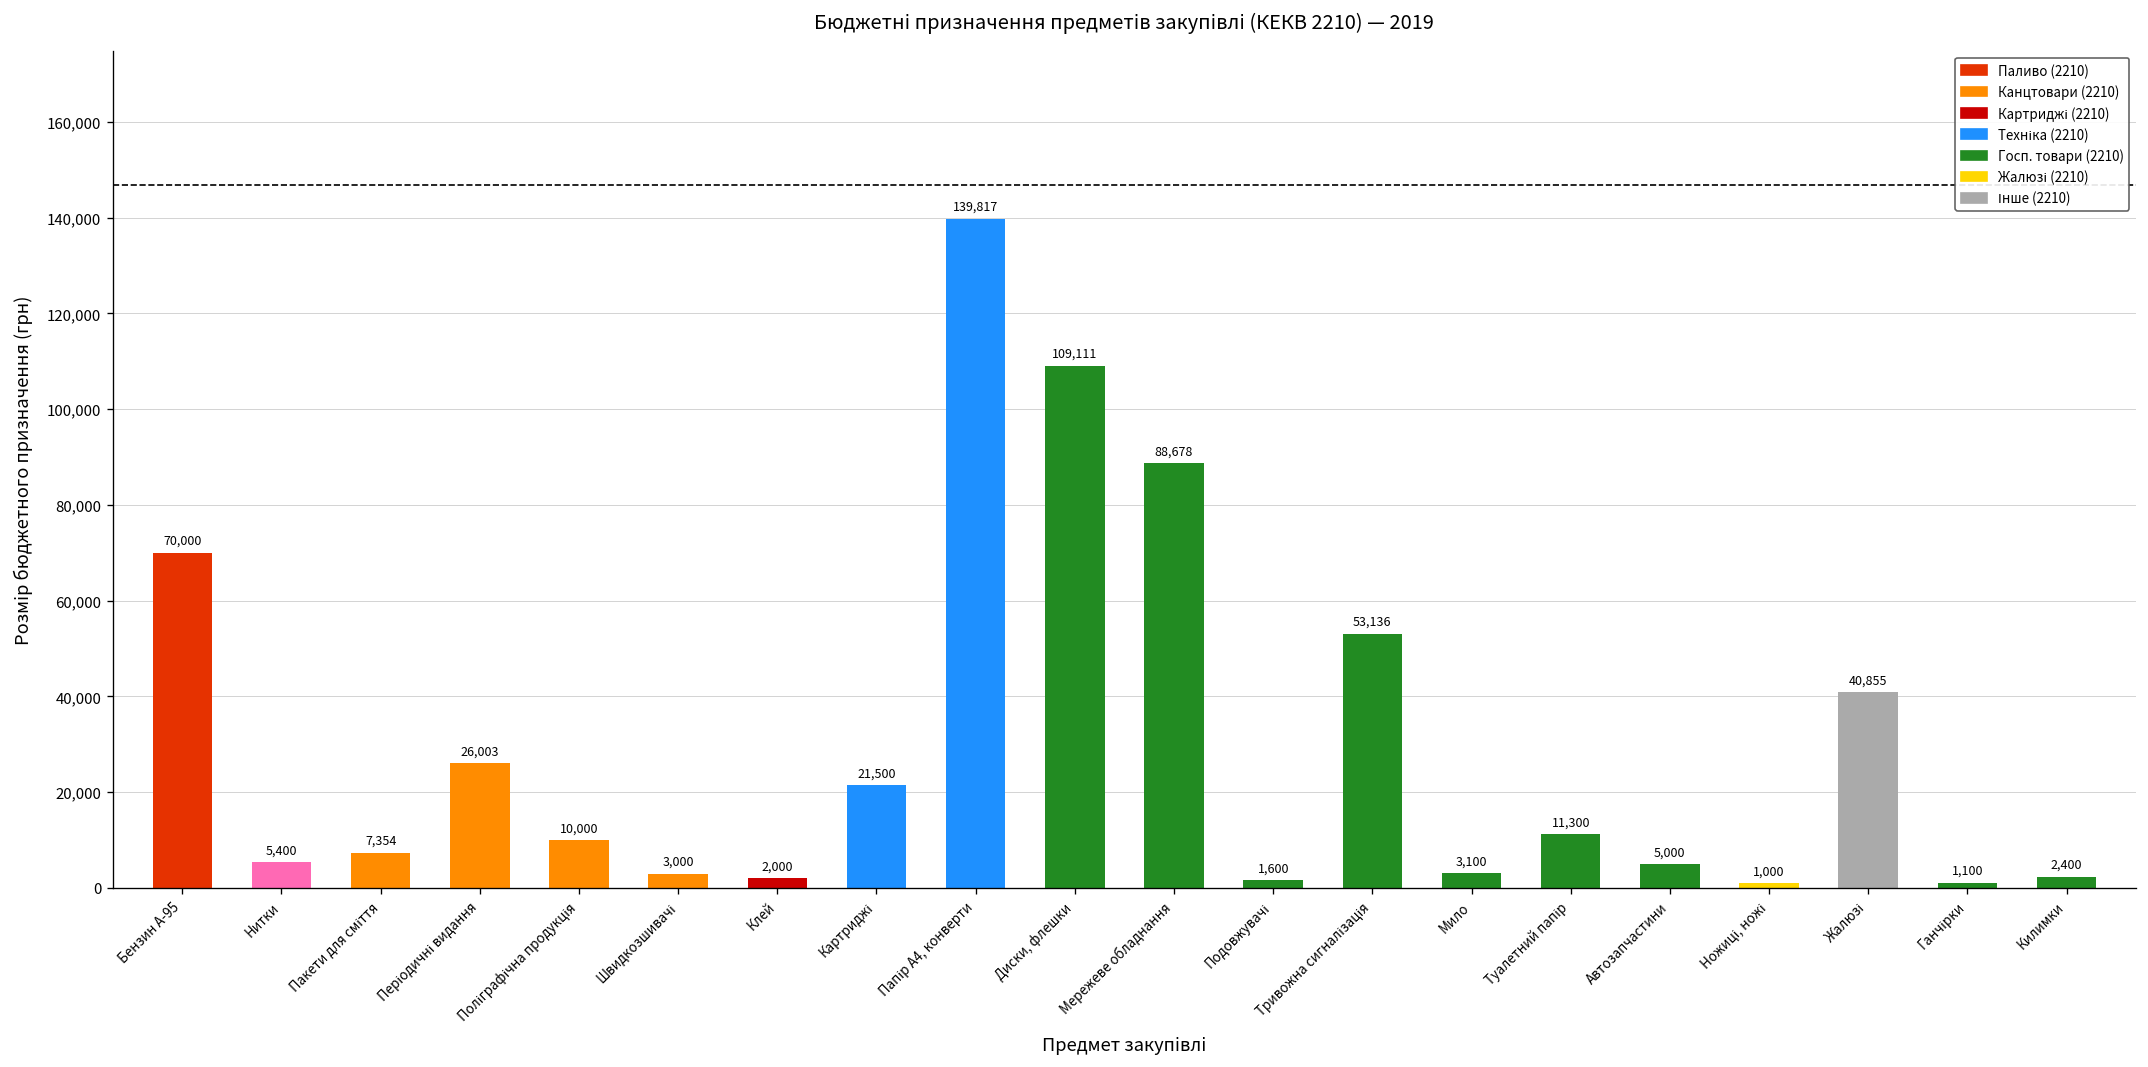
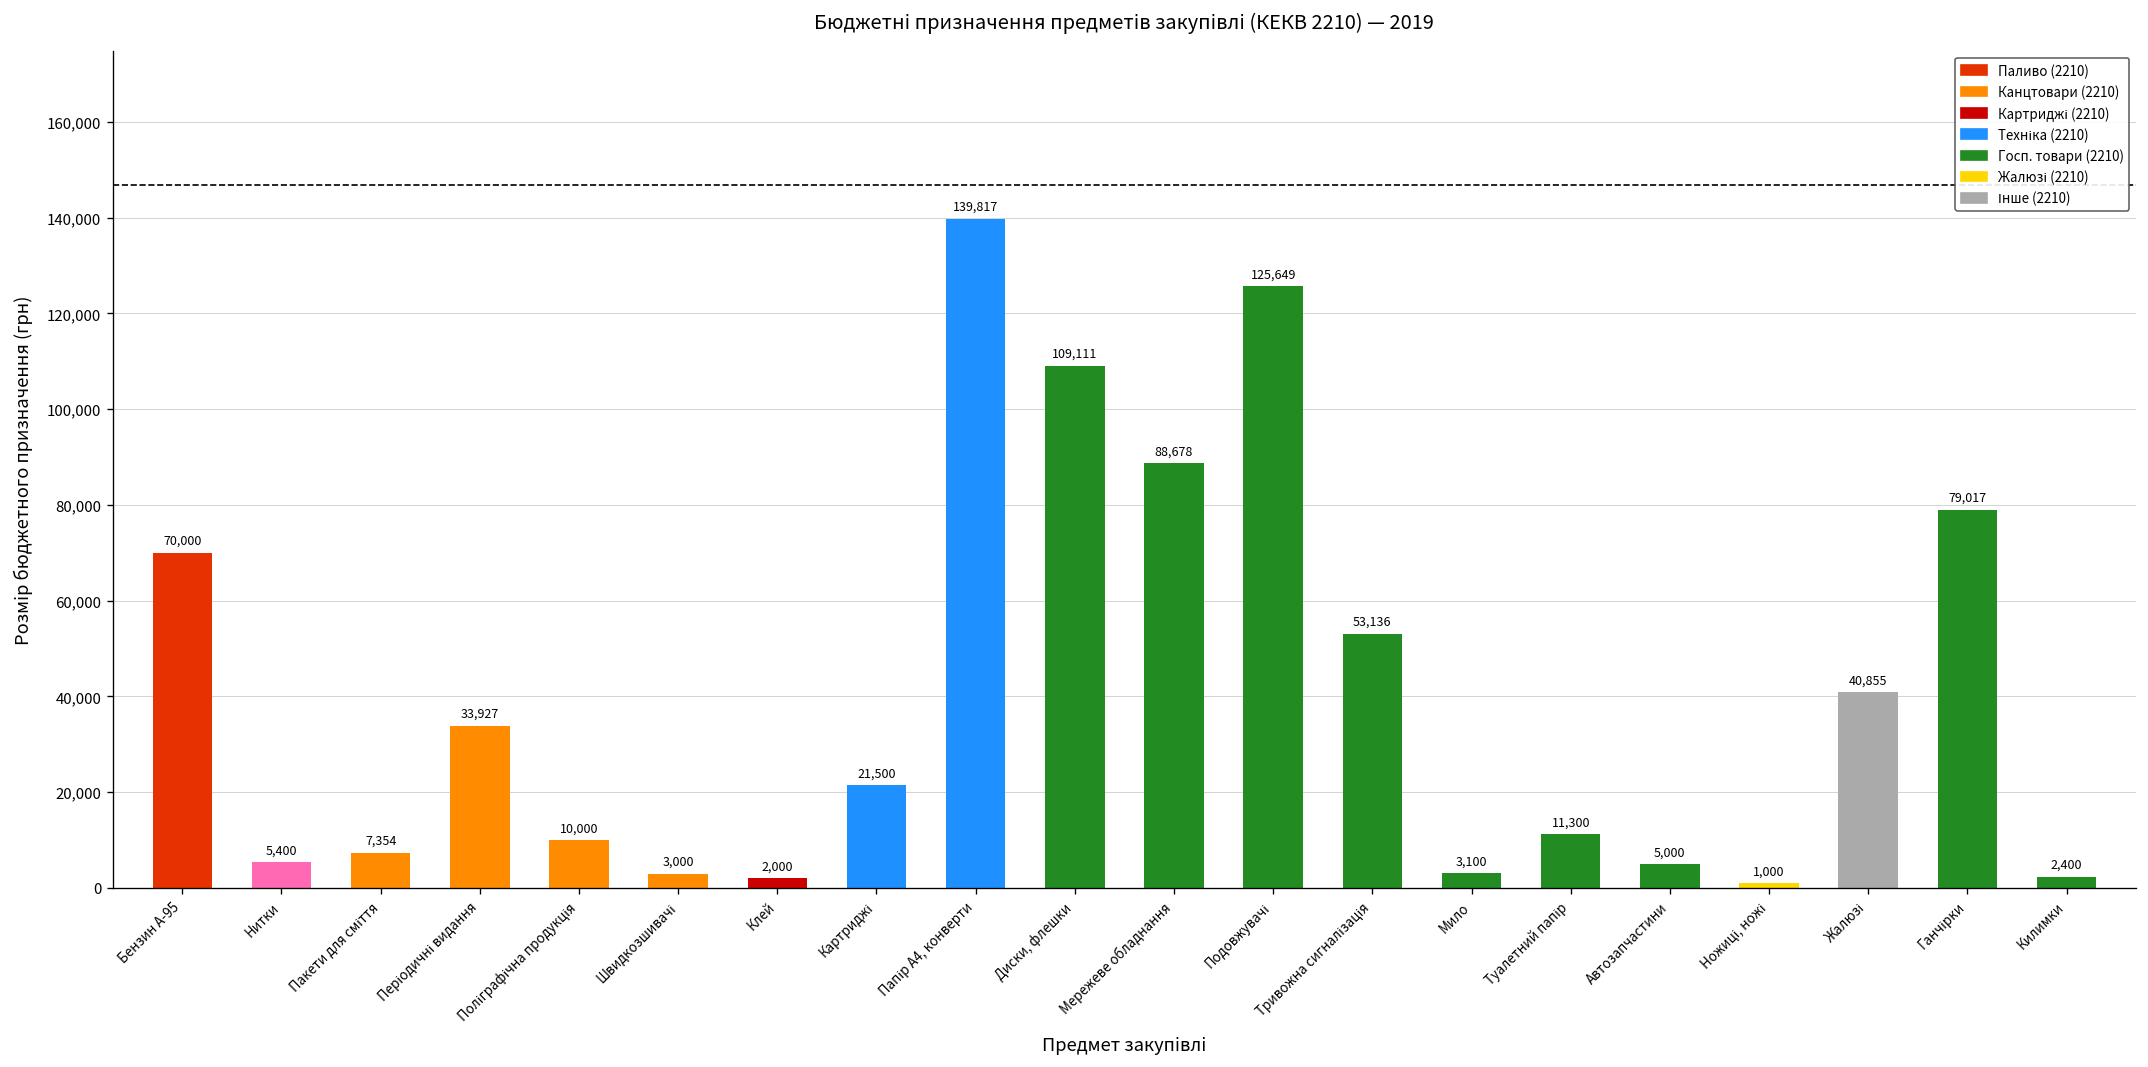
Періодичні видання: 26,003 -> 33,927
Подовжувачі: 1,600 -> 125,649
Ганчірки: 1,100 -> 79,017
